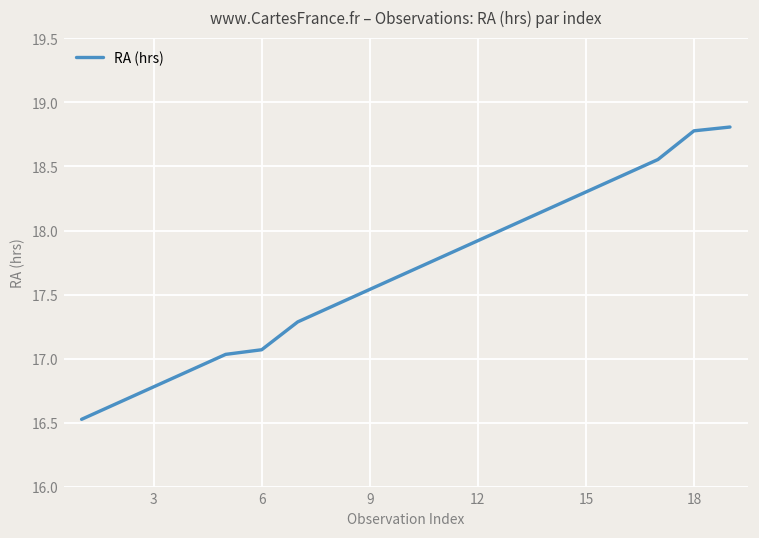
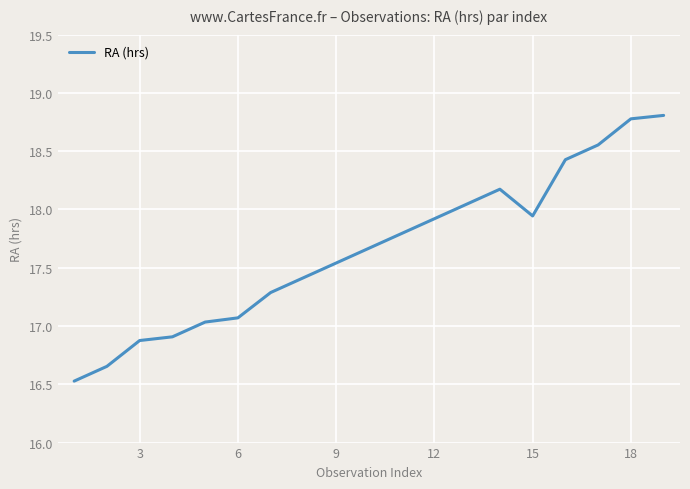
3: 16.78 -> 16.88
15: 18.30 -> 17.94
